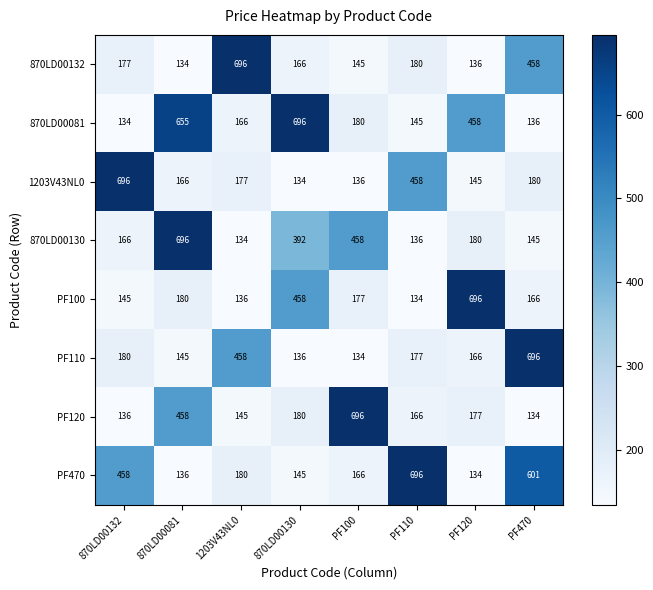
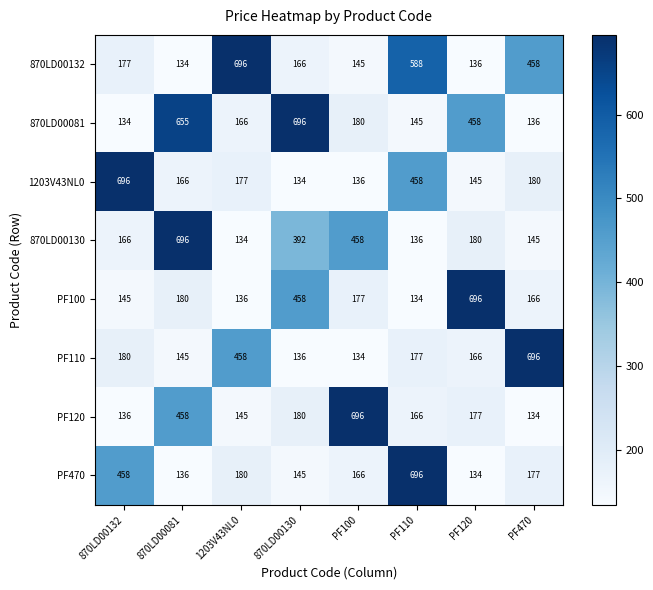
870LD00132, PF110: 180 -> 588
PF470, PF470: 601 -> 177
